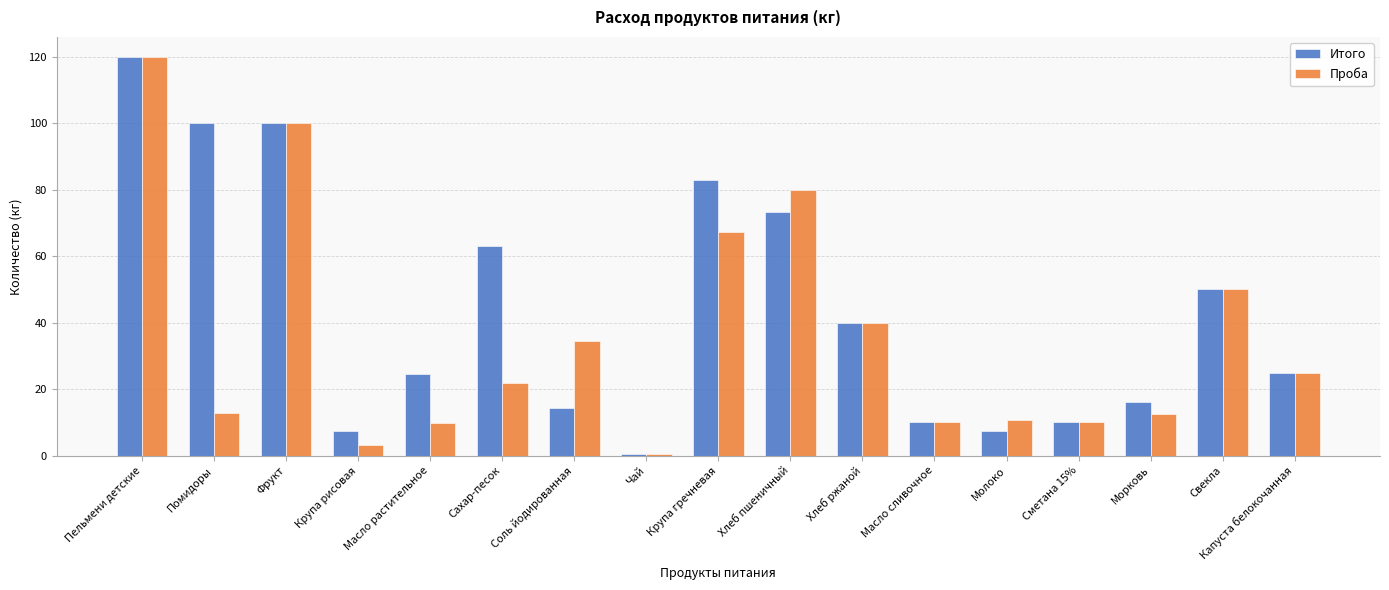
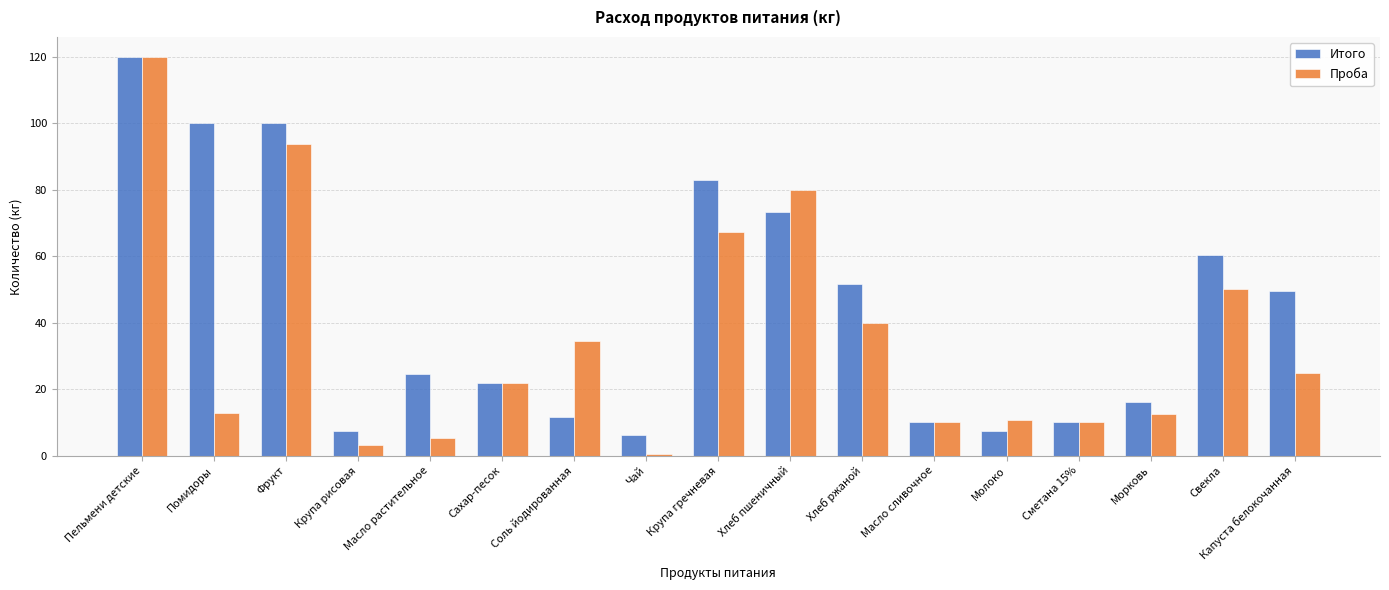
Проба, Фрукт: 100 -> 94
Проба, Масло растительное: 10 -> 5
Итого, Сахар-песок: 63 -> 22
Итого, Соль йодированная: 14 -> 12
Итого, Чай: 1 -> 6
Итого, Хлеб ржаной: 40 -> 52
Итого, Свекла: 50 -> 60
Итого, Капуста белокочанная: 25 -> 49
